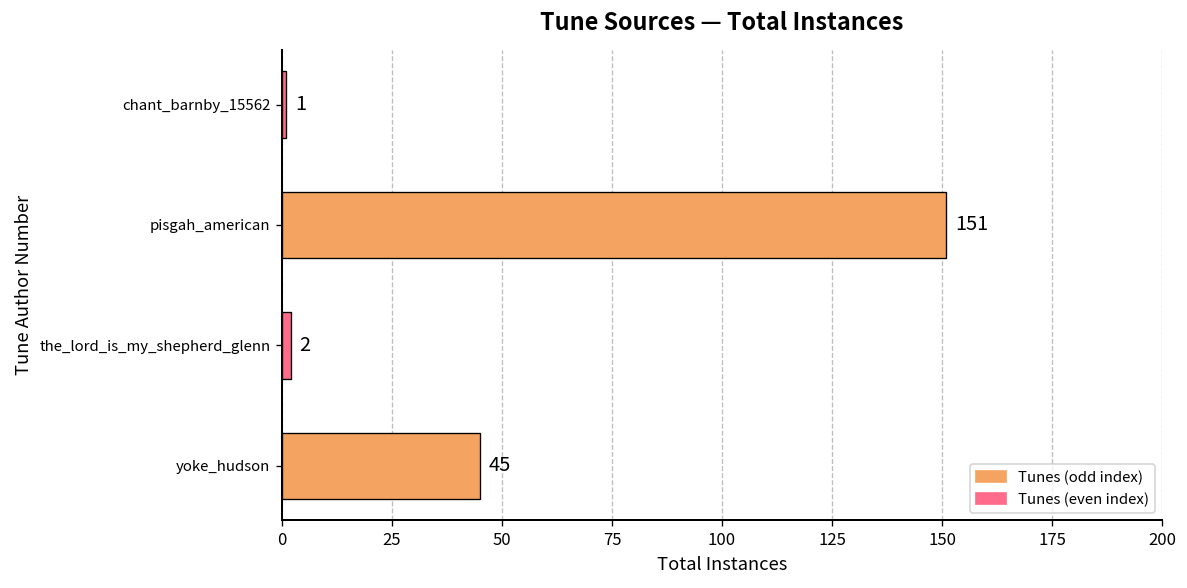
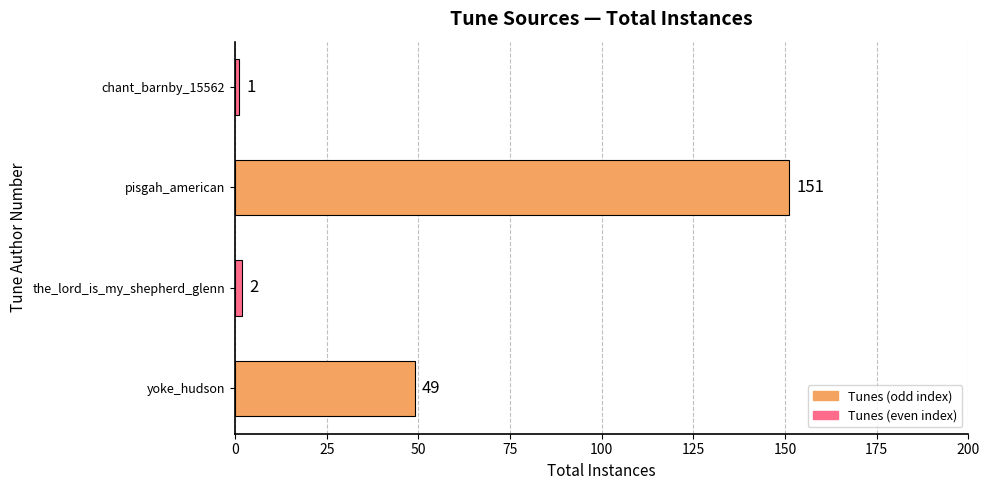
yoke_hudson: 45 -> 49
